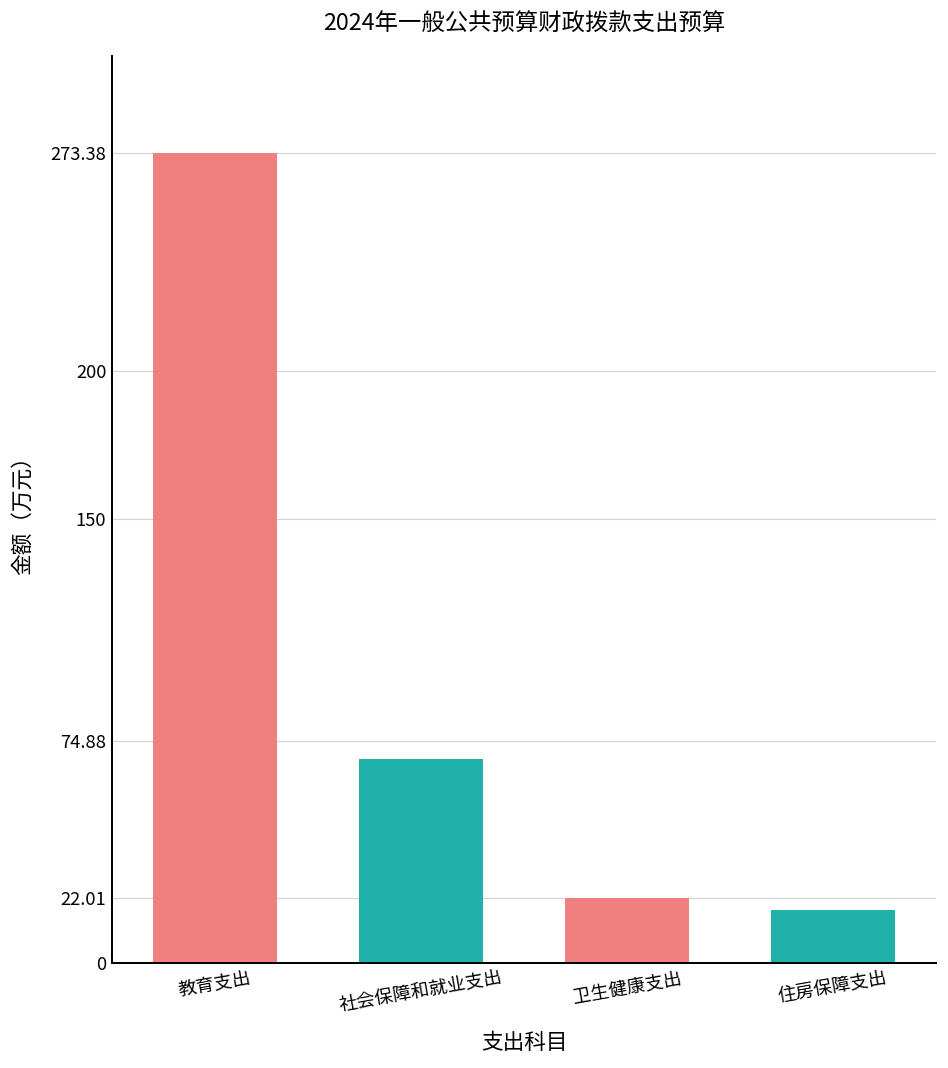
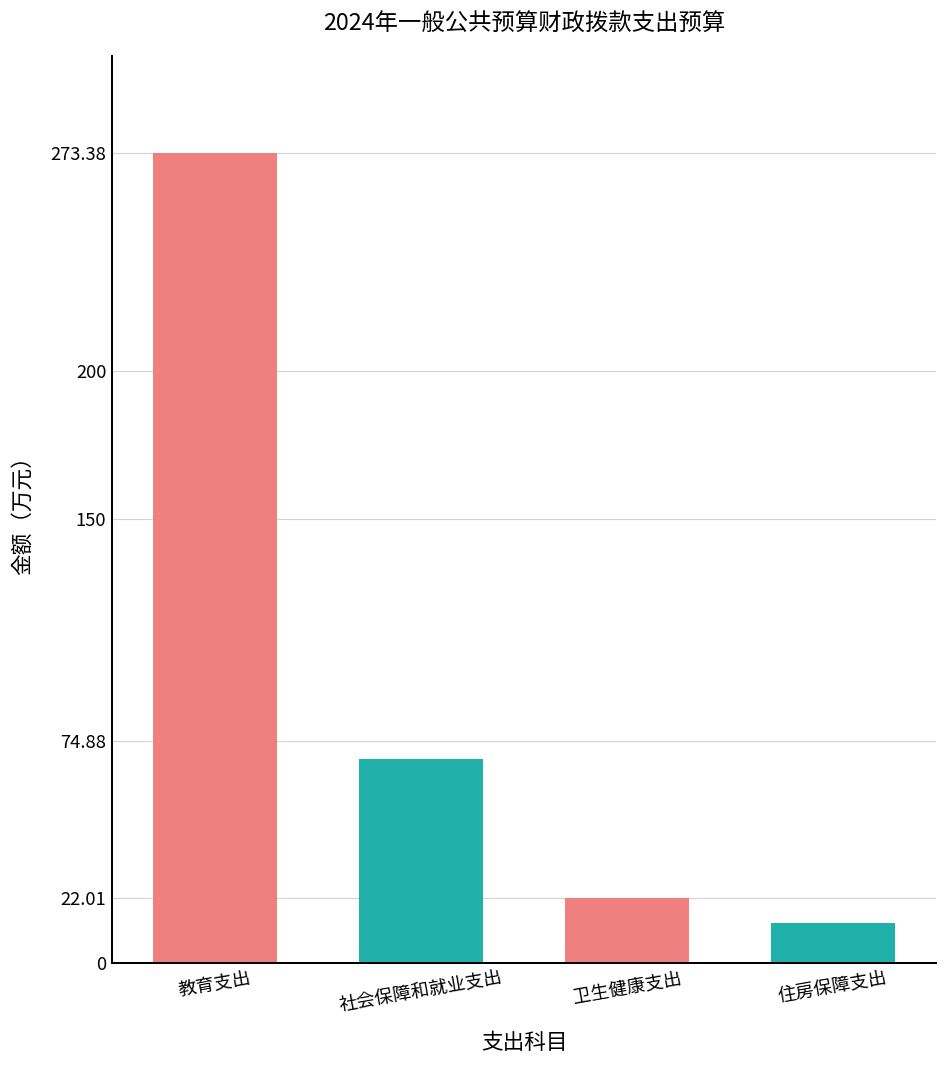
住房保障支出: 18 -> 14
